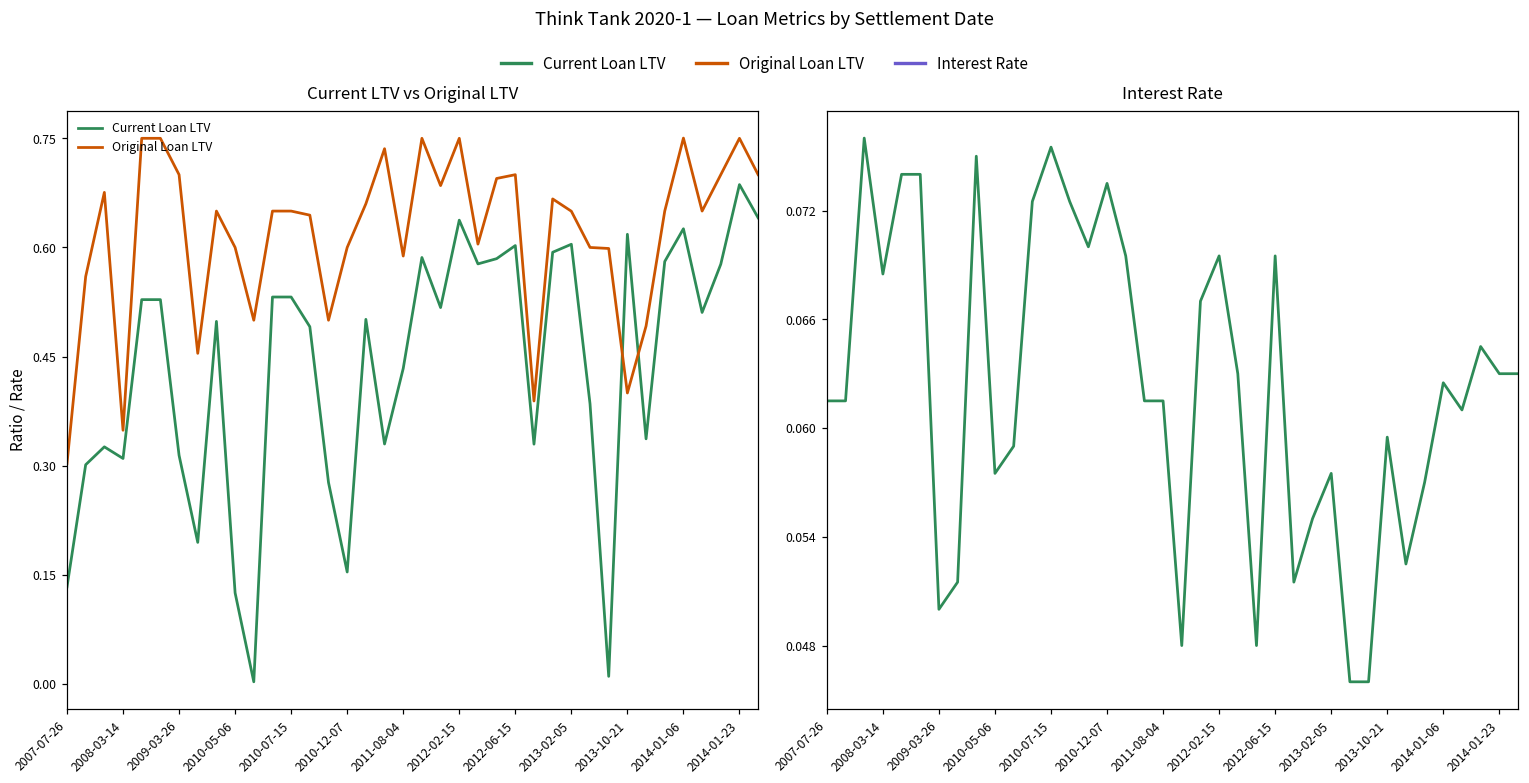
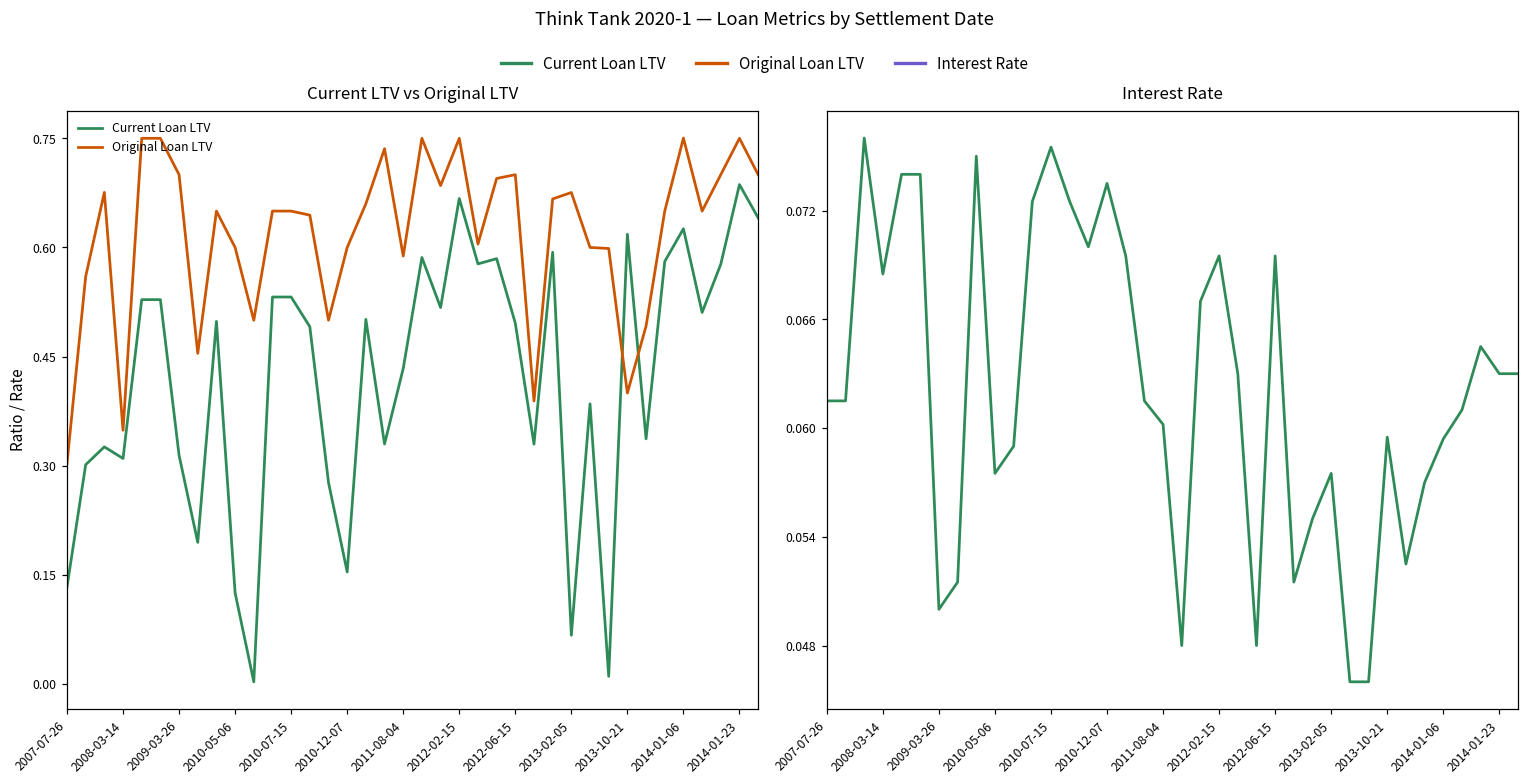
Current LTV vs Original LTV, Current Loan LTV, 2012-02-15: 0.64 -> 0.67
Current LTV vs Original LTV, Current Loan LTV, 2012-06-15: 0.60 -> 0.50
Current LTV vs Original LTV, Current Loan LTV, 2013-02-05: 0.60 -> 0.07
Current LTV vs Original LTV, Original Loan LTV, 2013-02-05: 0.65 -> 0.68
Interest Rate, 2011-08-04: 0.0615 -> 0.0602
Interest Rate, 2014-01-06: 0.0625 -> 0.0594
